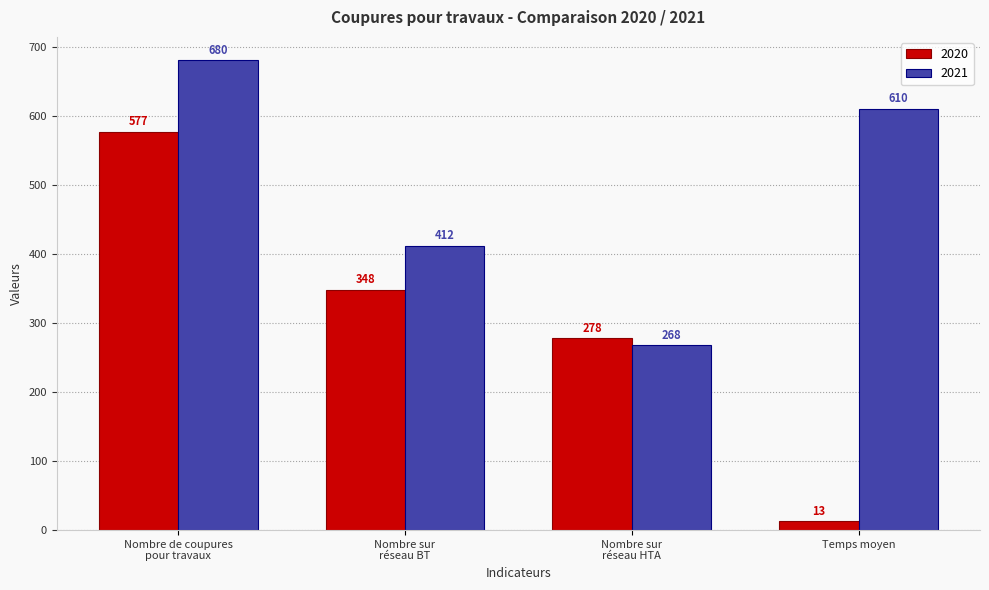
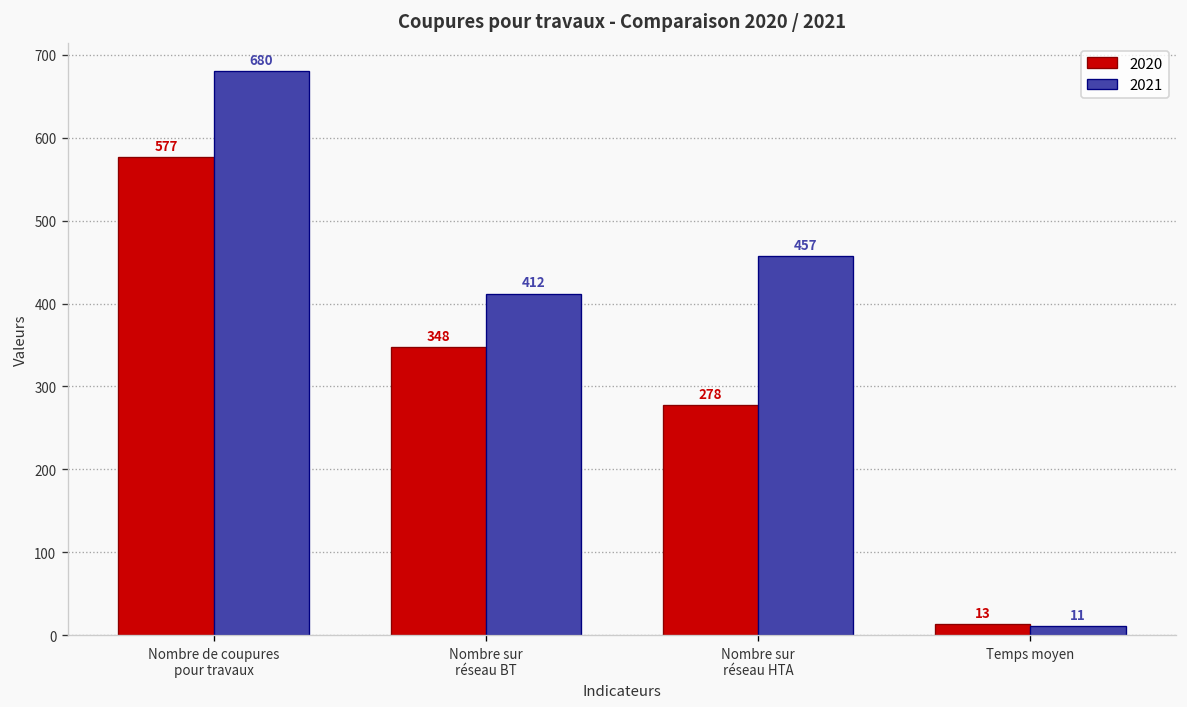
2021, Nombre sur réseau HTA: 268 -> 457
2021, Temps moyen: 610 -> 11
